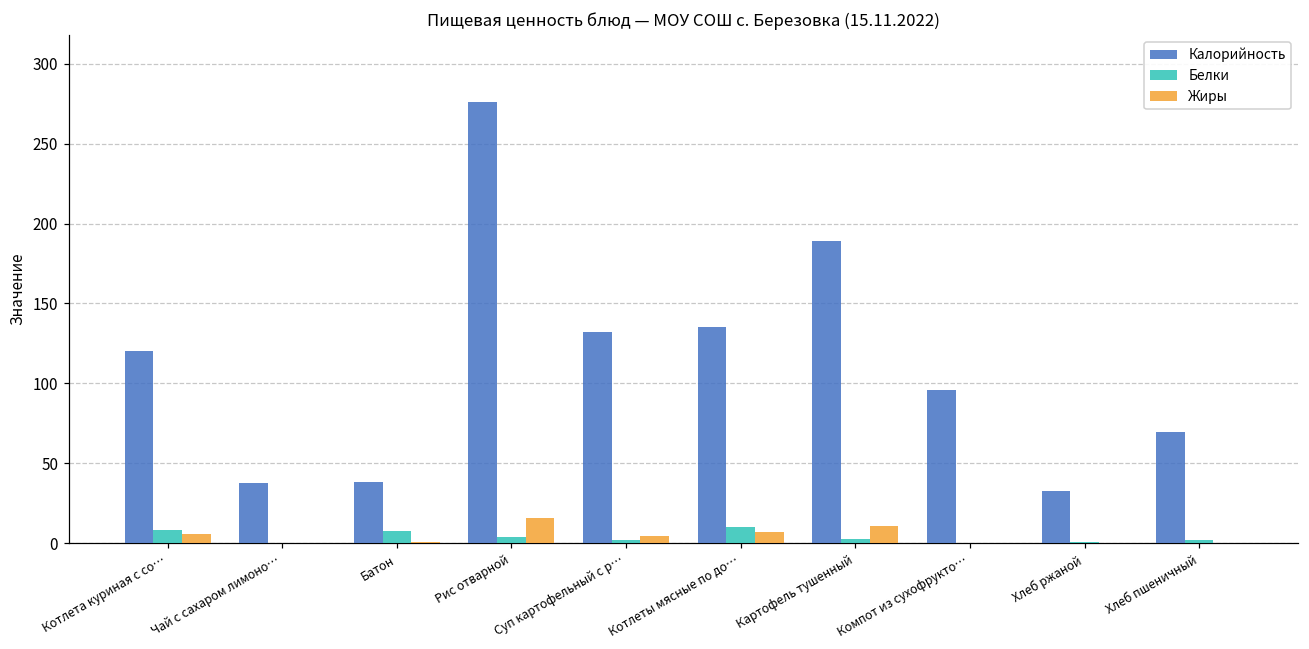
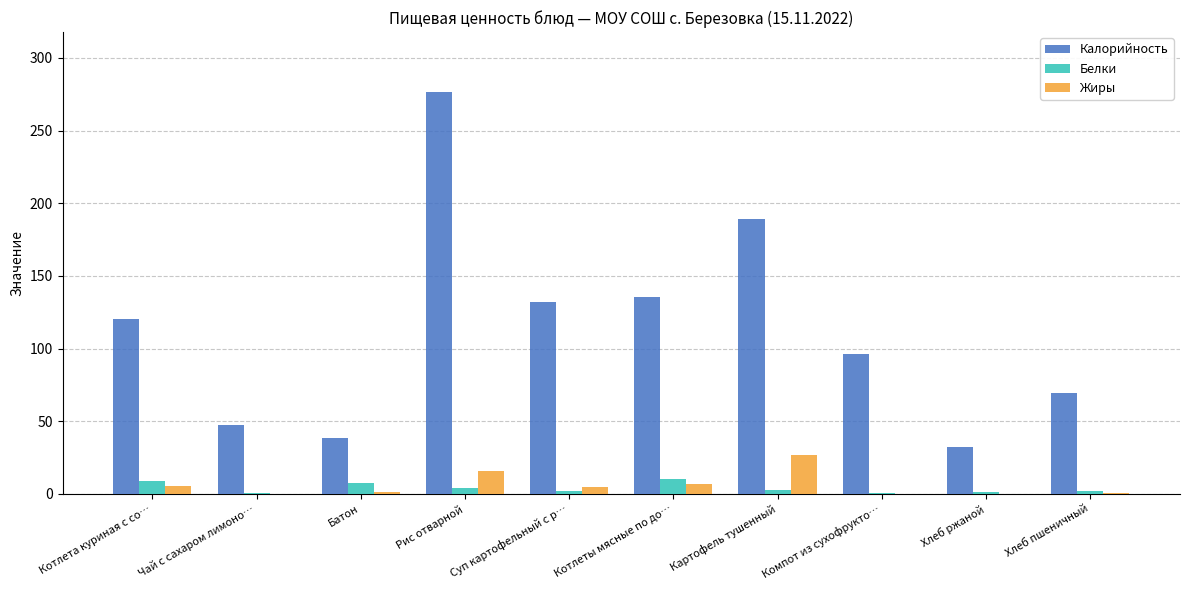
Калорийность, Чай с сахаром лимоно…: 38 -> 48
Жиры, Картофель тушенный: 11 -> 26
